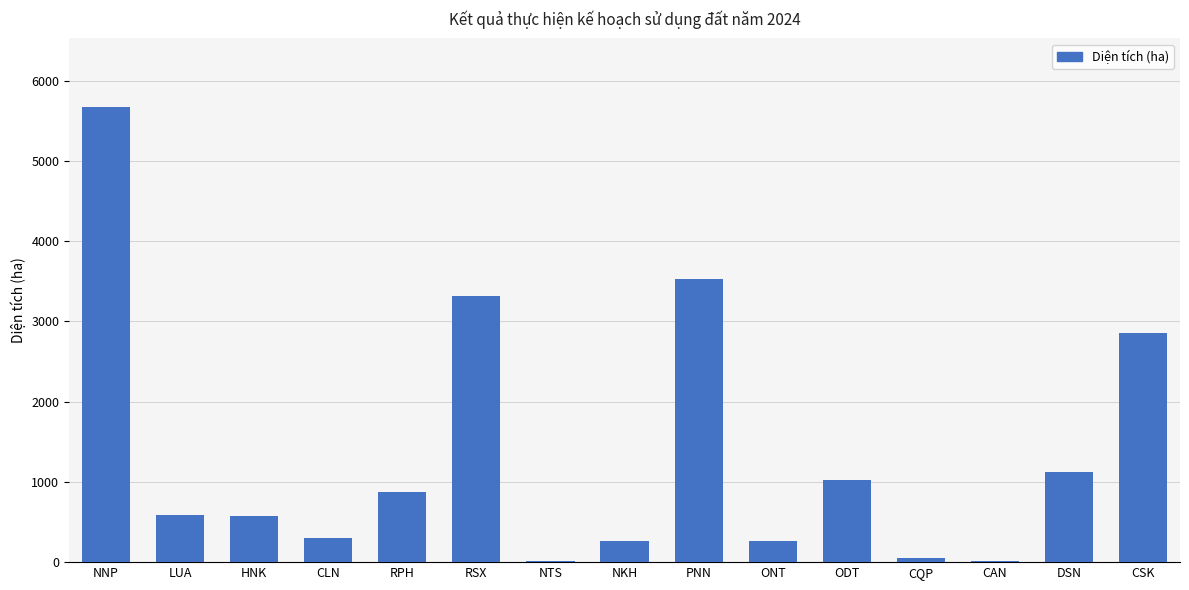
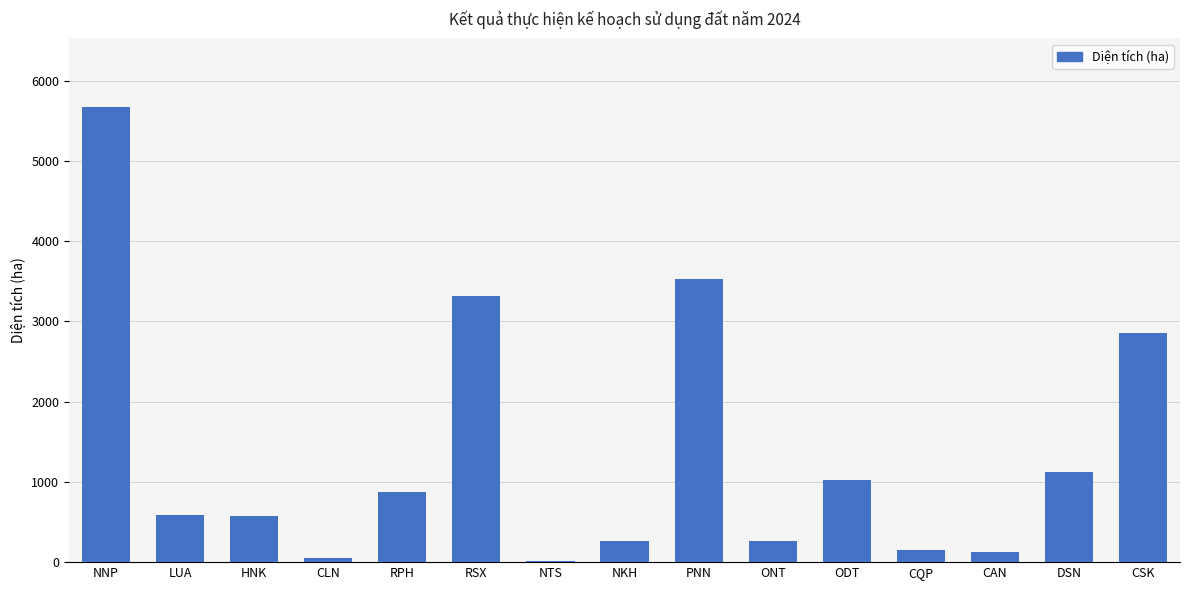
CLN: 300 -> 100
CQP: 0 -> 200
CAN: 0 -> 100
